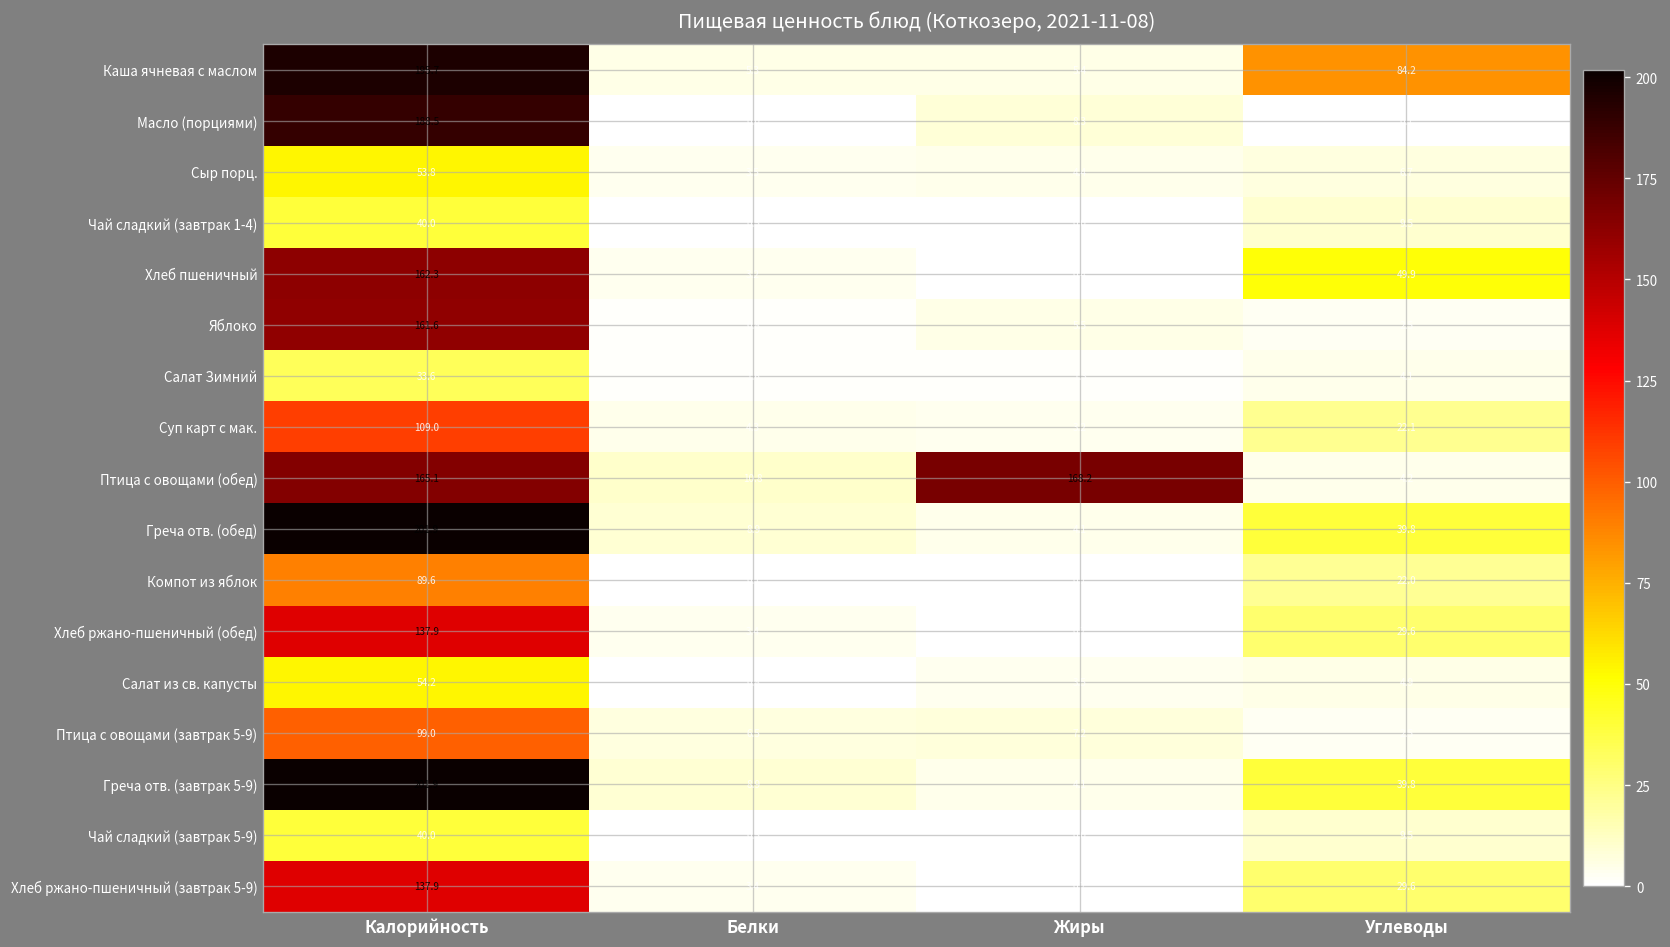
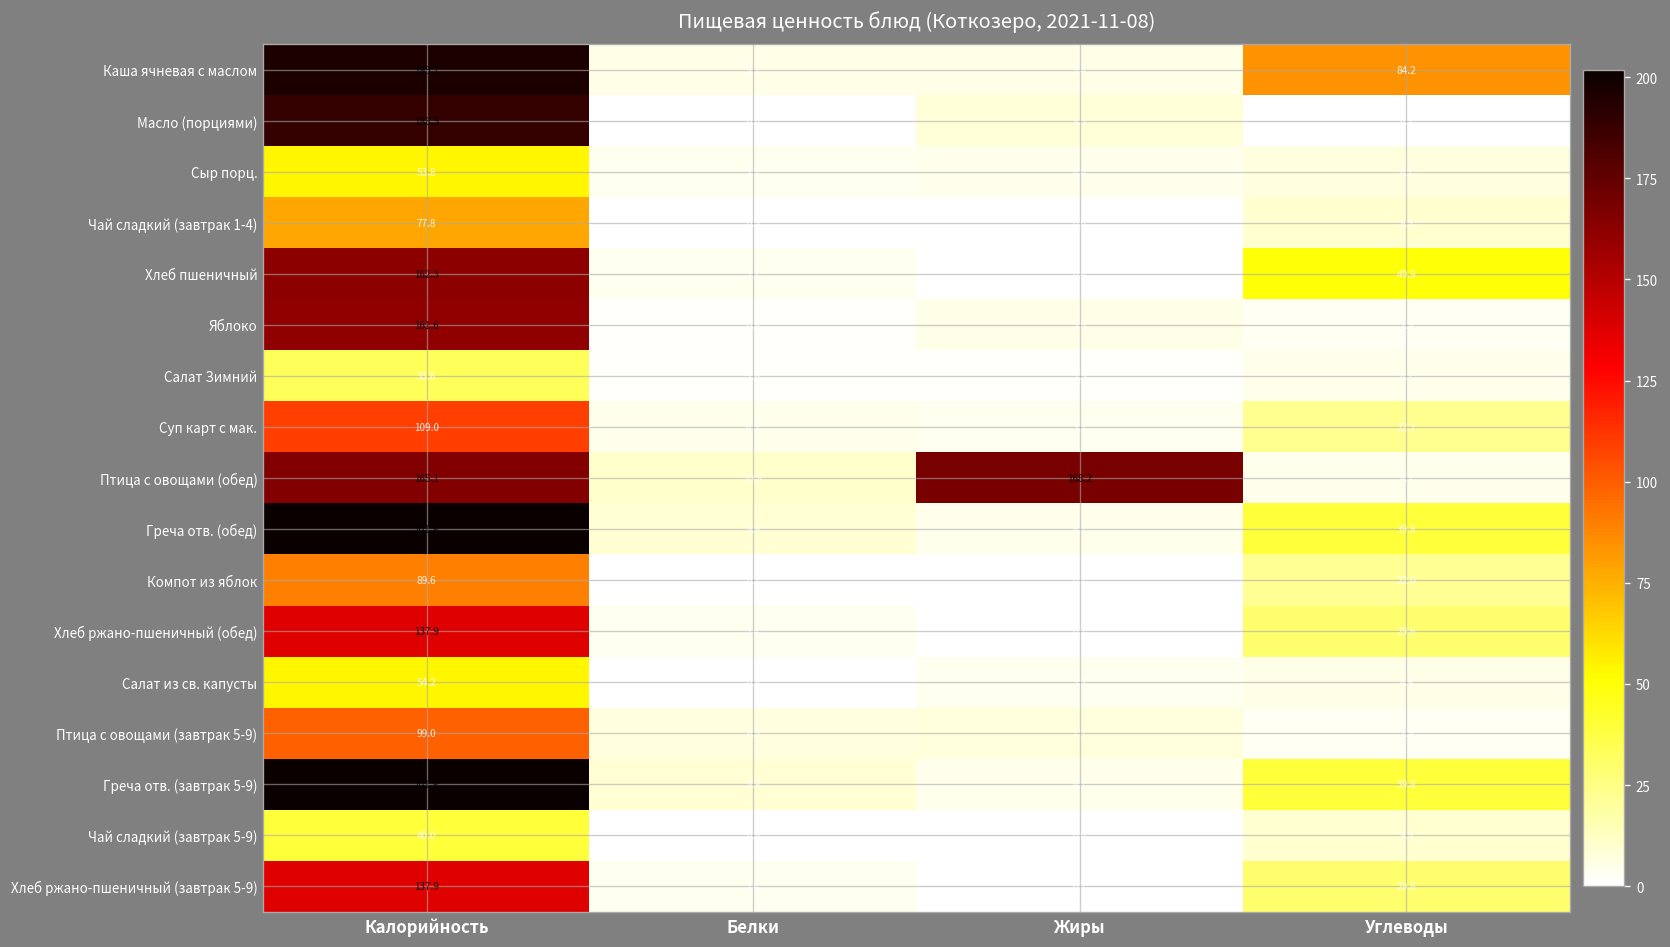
Чай сладкий (завтрак 1-4), Калорийность: 40.0 -> 77.8
